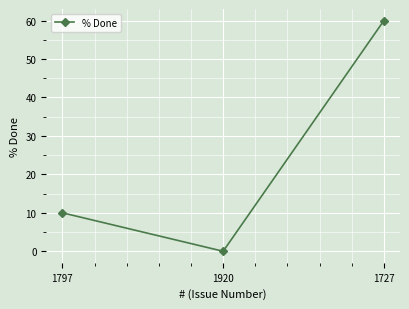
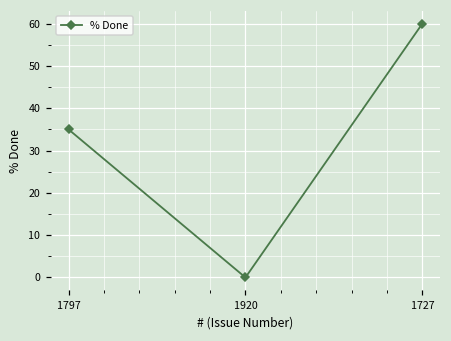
1797: 10 -> 35
